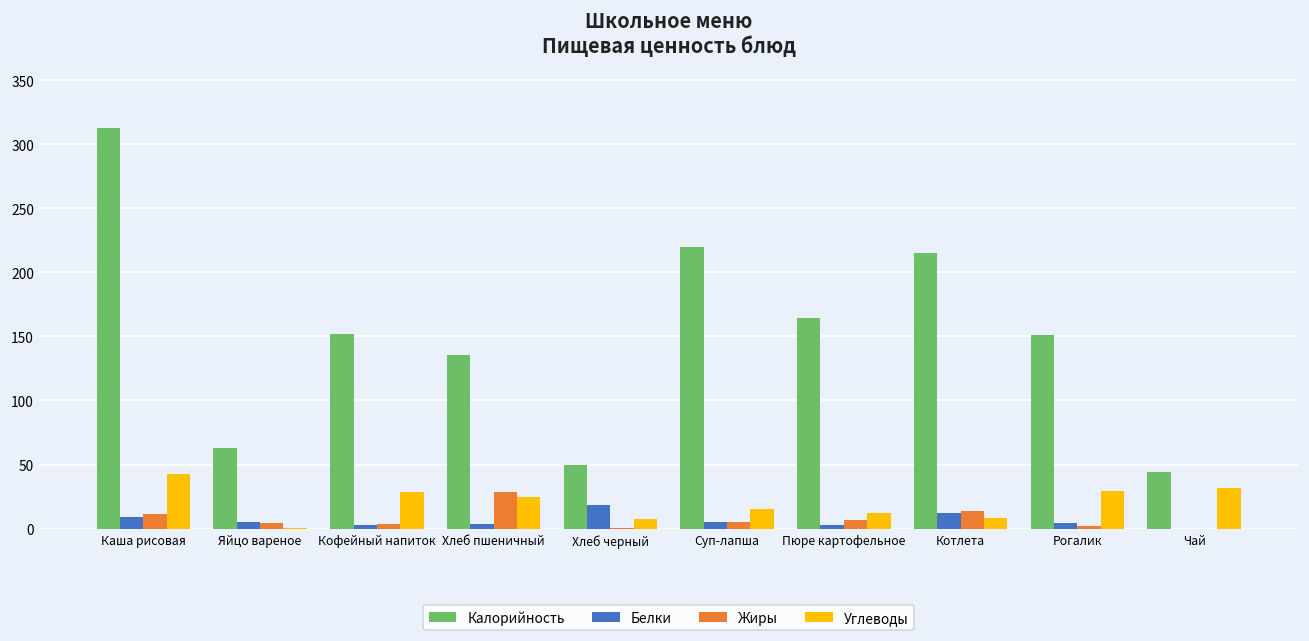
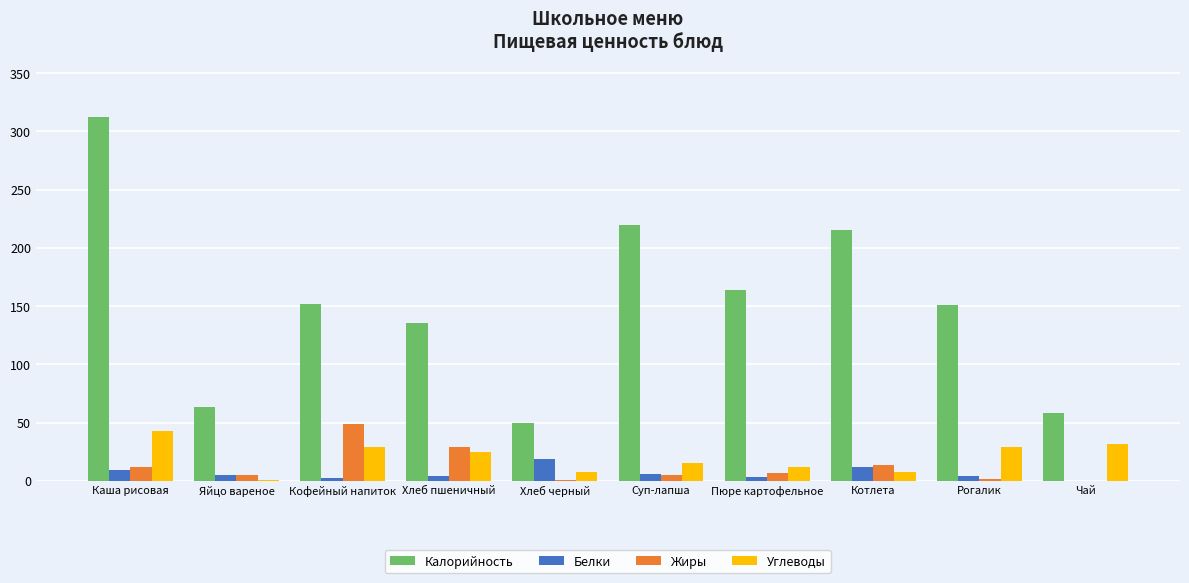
Жиры, Кофейный напиток: 4 -> 49
Калорийность, Чай: 44 -> 58
